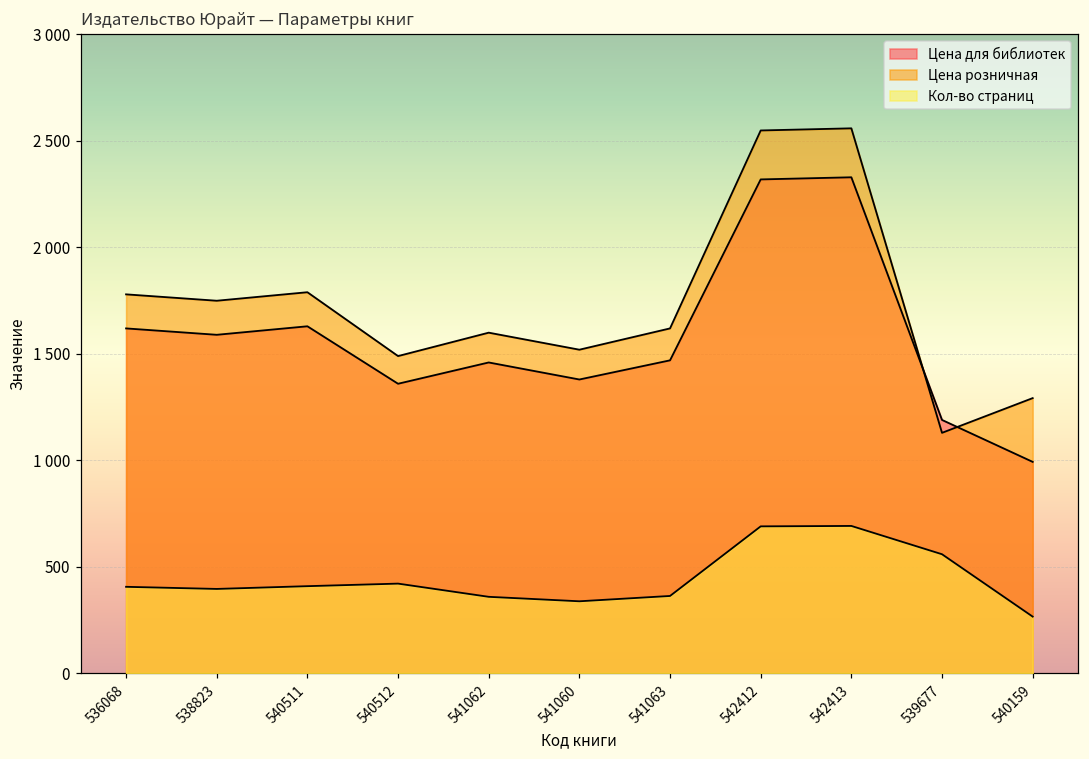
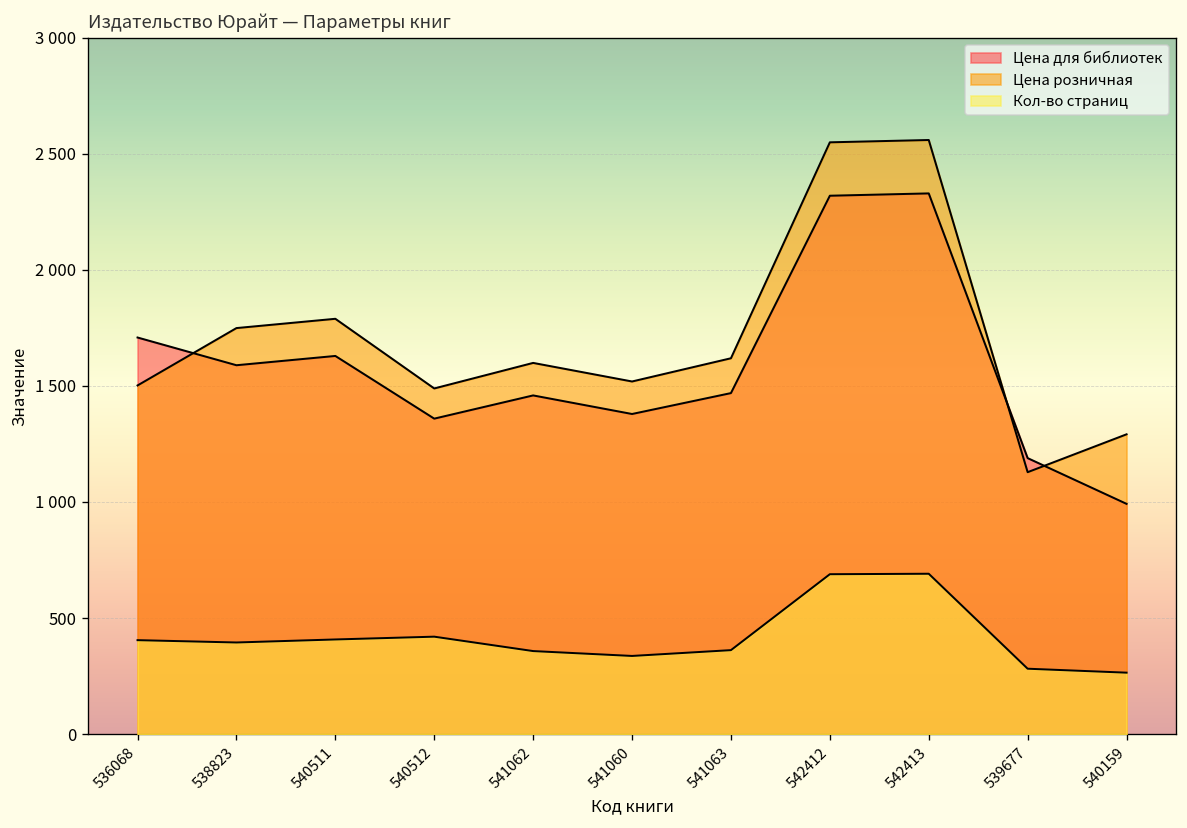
Цена для библиотек, 536068: 1620 -> 1710
Цена розничная, 536068: 1780 -> 1500
Кол-во страниц, 539677: 560 -> 280
